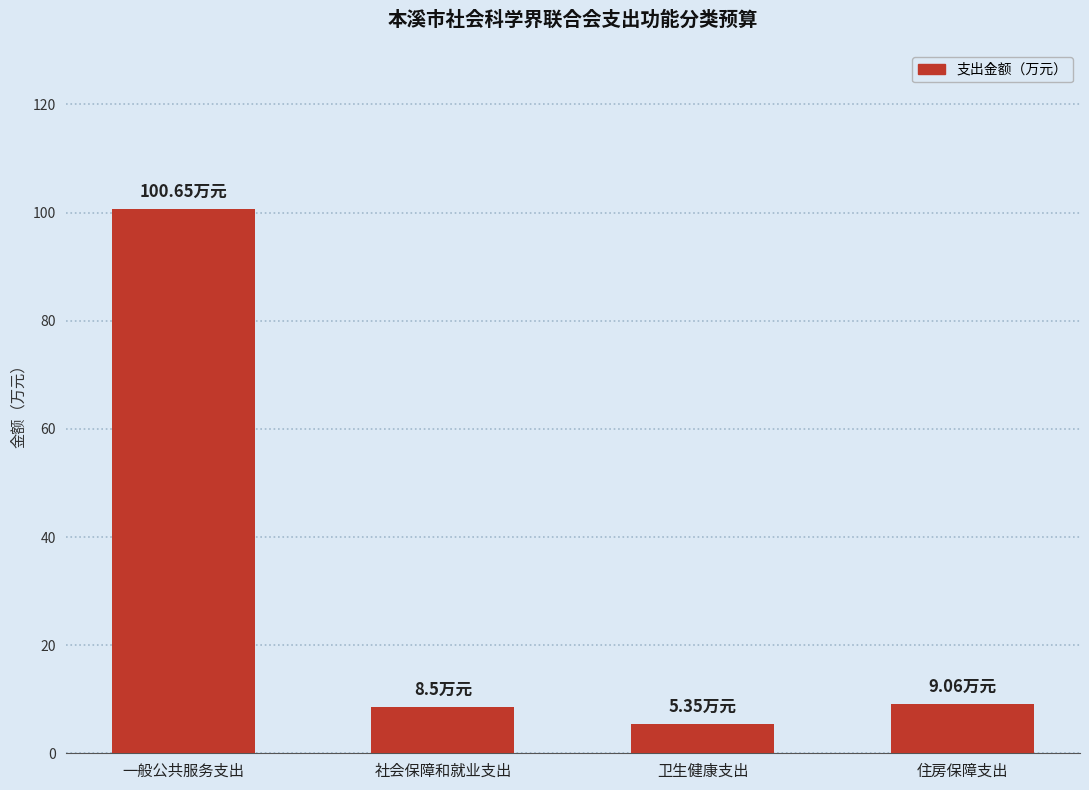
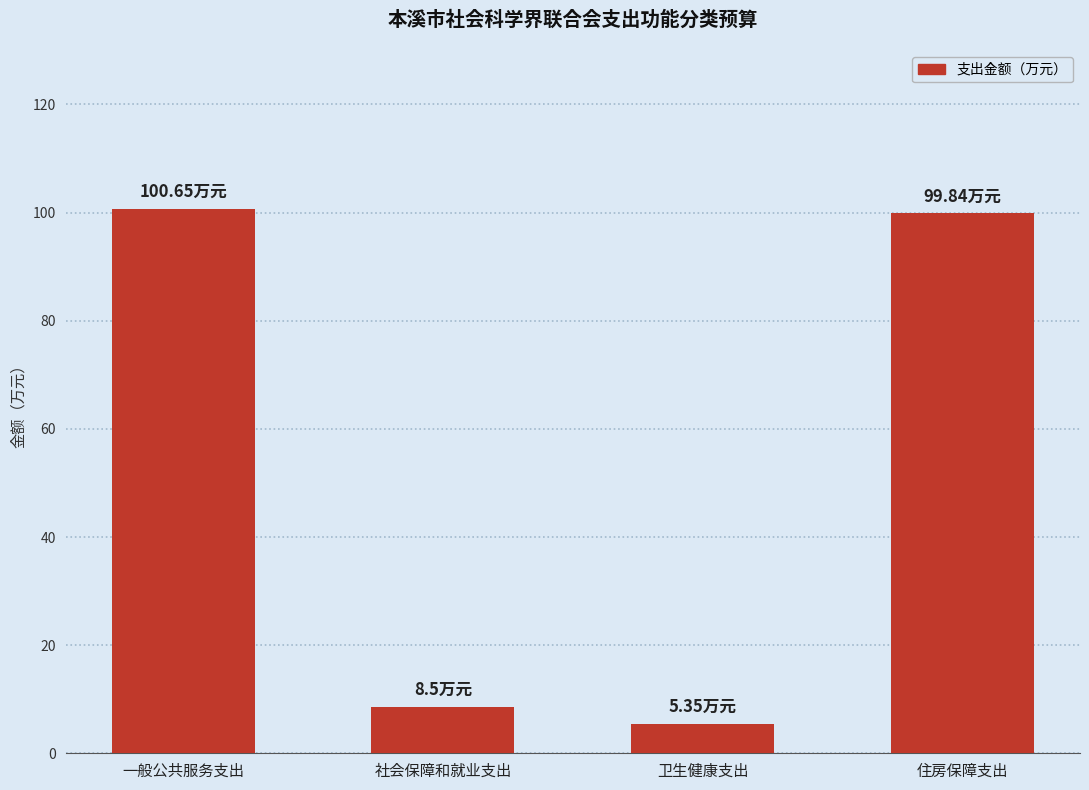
住房保障支出: 9.06 -> 99.84
